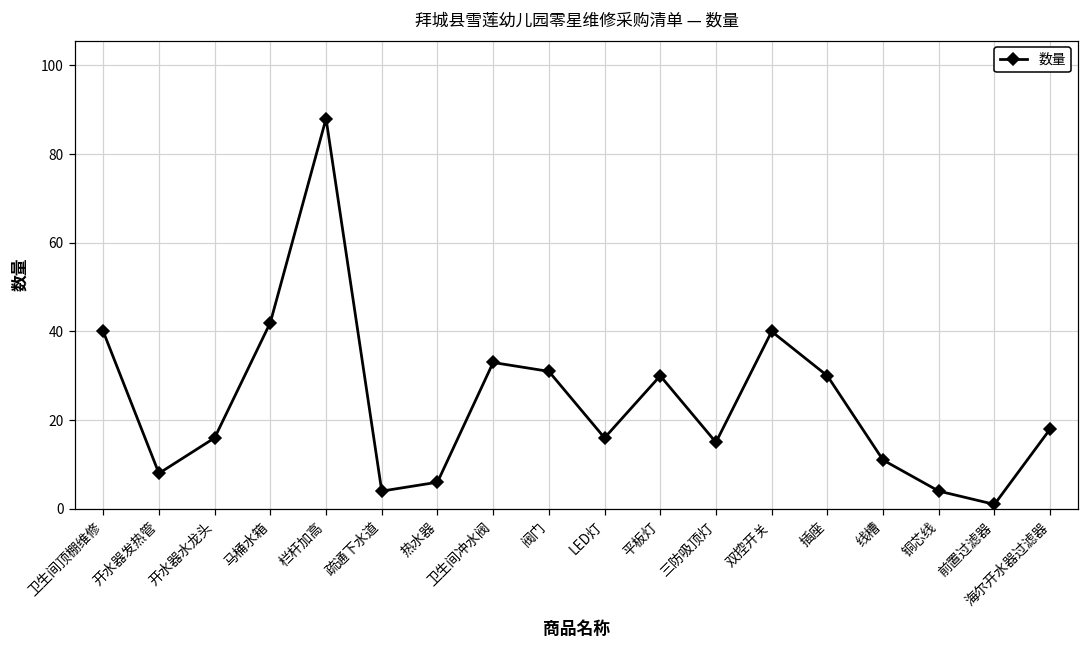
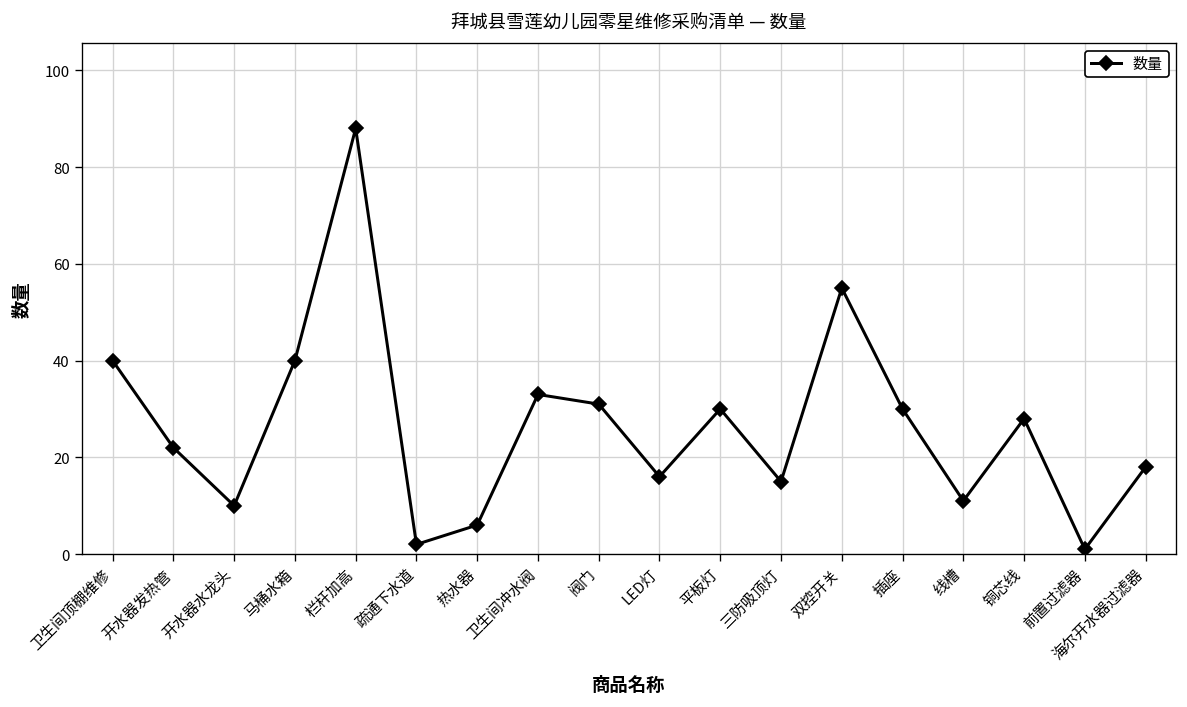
开水器发热管: 8 -> 22
开水器水龙头: 16 -> 10
马桶水箱: 42 -> 40
疏通下水道: 4 -> 2
双控开关: 40 -> 55
铜芯线: 4 -> 28
